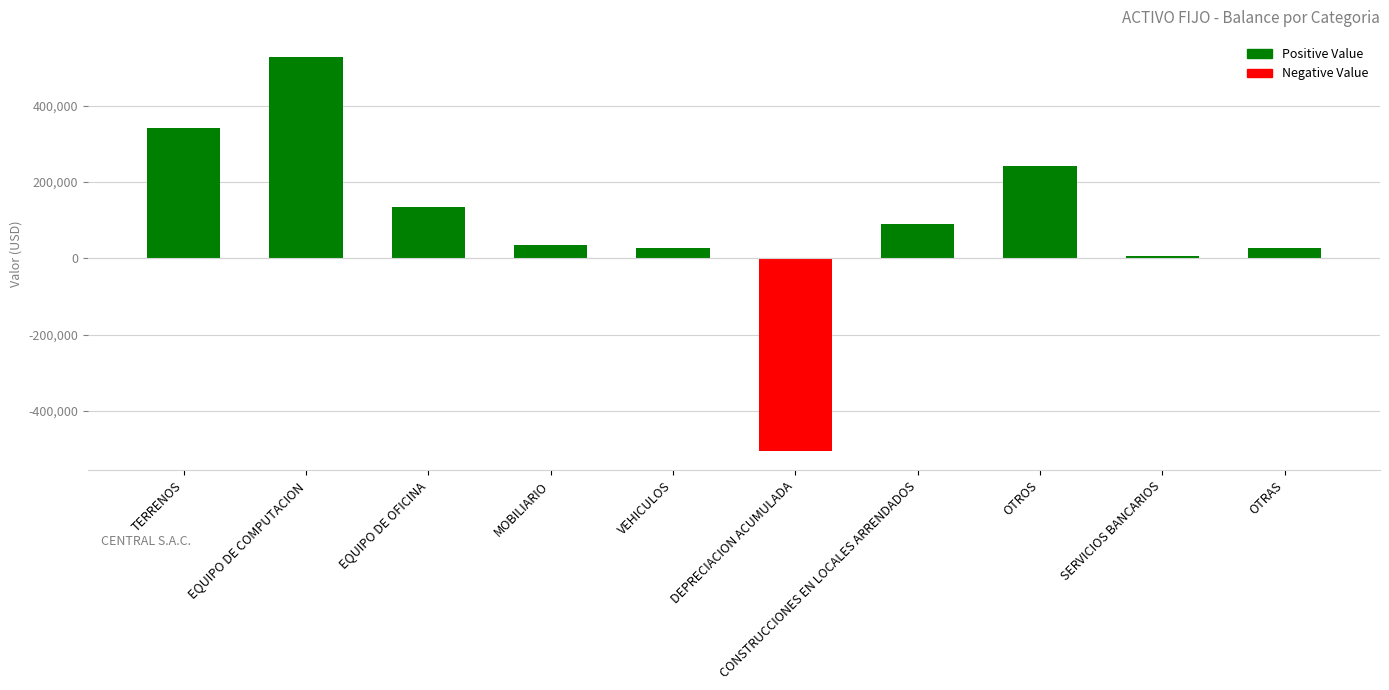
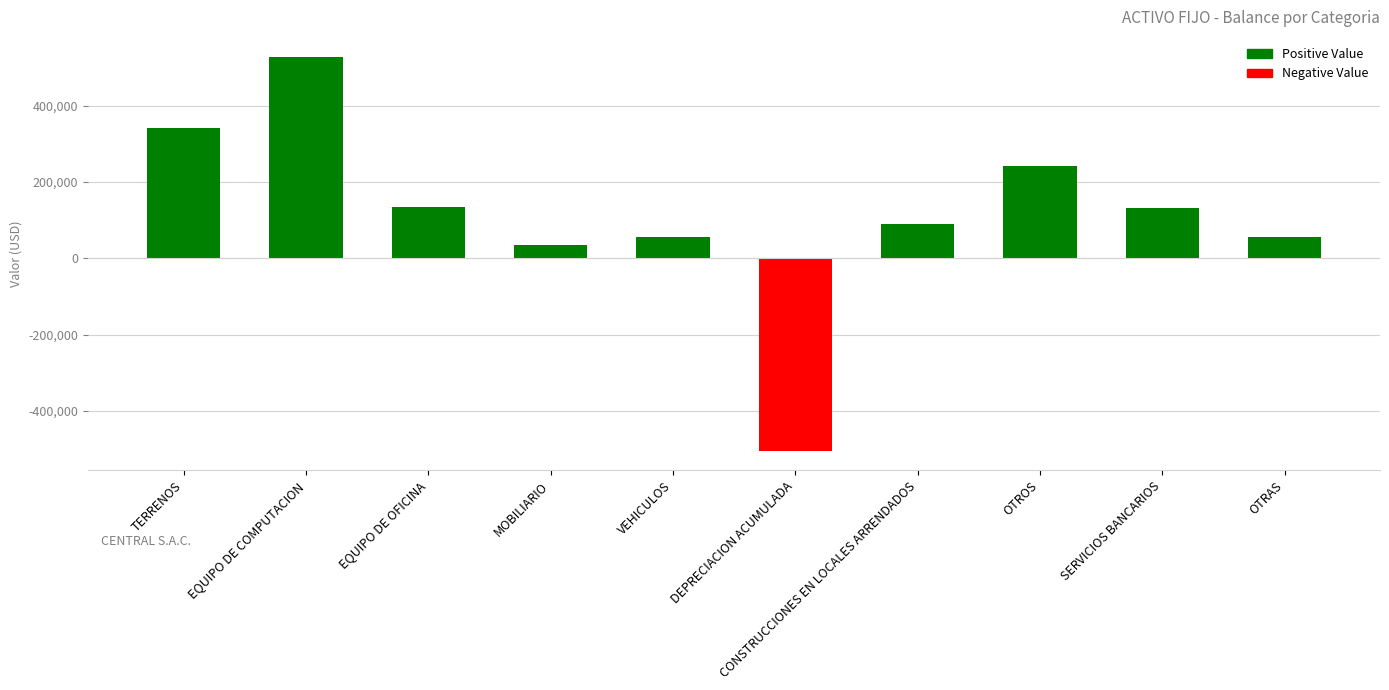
VEHICULOS: 30,000 -> 60,000
SERVICIOS BANCARIOS: 10,000 -> 130,000
OTRAS: 30,000 -> 60,000
